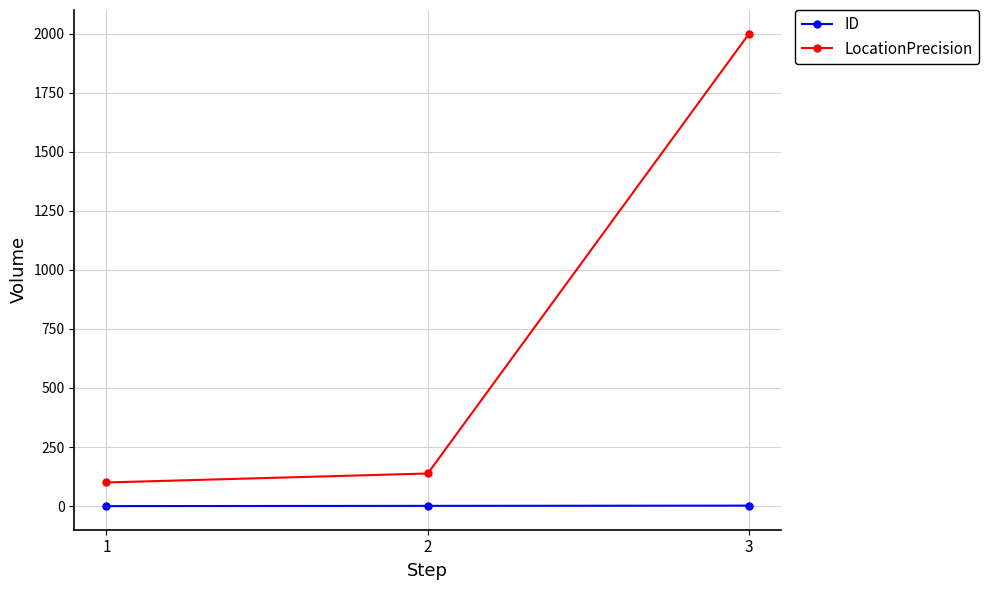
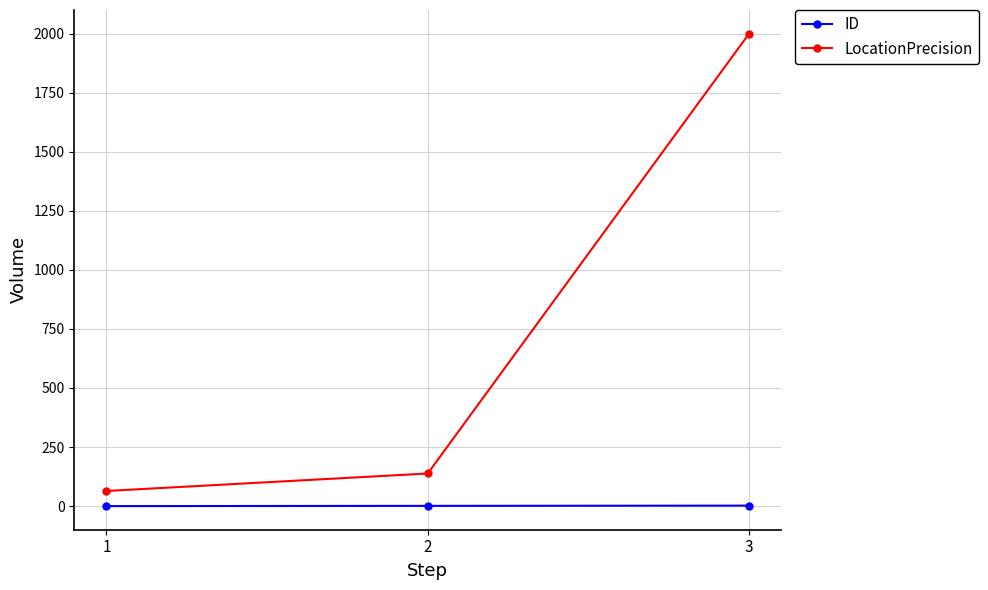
LocationPrecision, 1: 100 -> 60
